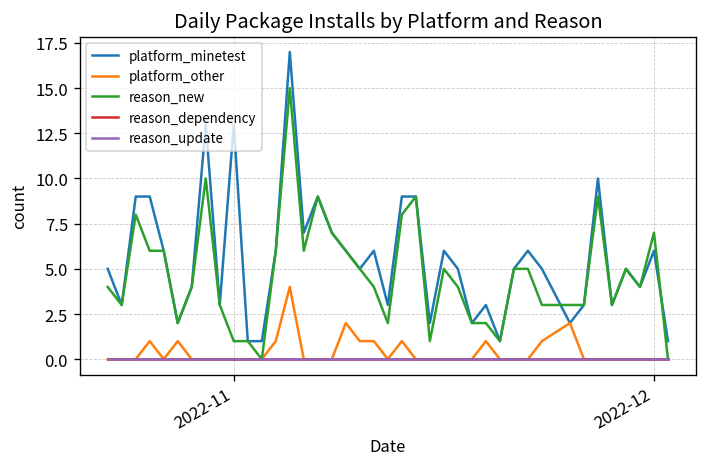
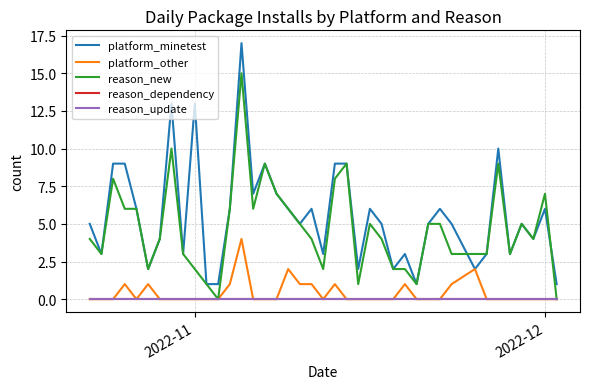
reason_new, 2022-11: 1 -> 2
